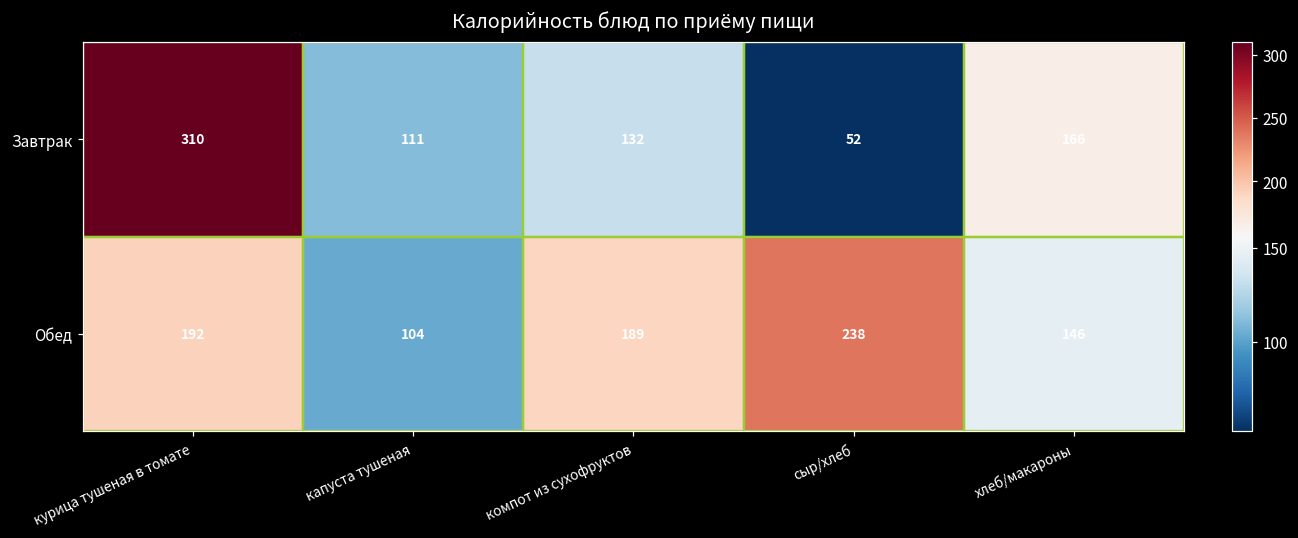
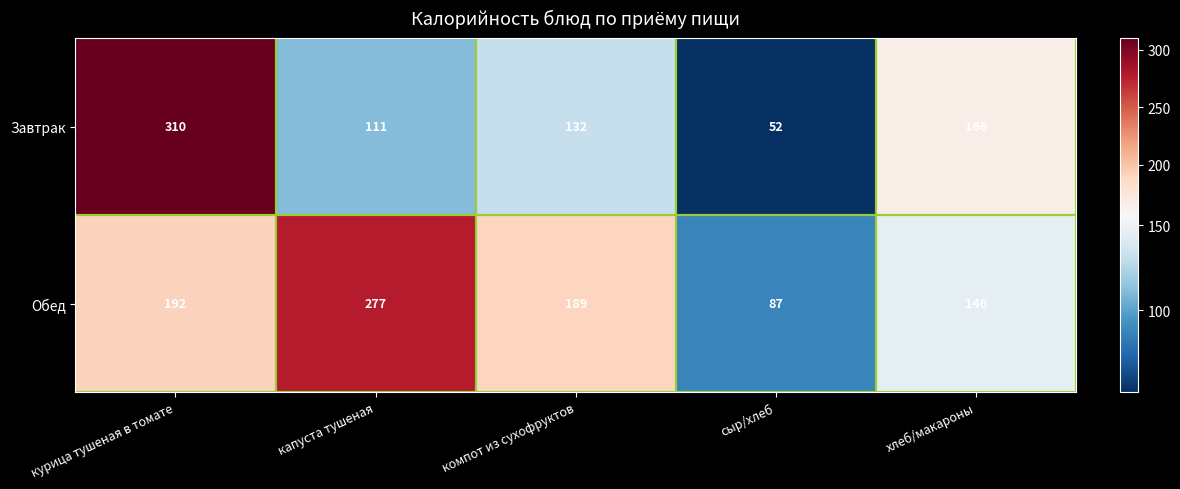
Обед, капуста тушеная: 104 -> 277
Обед, сыр/хлеб: 238 -> 87
